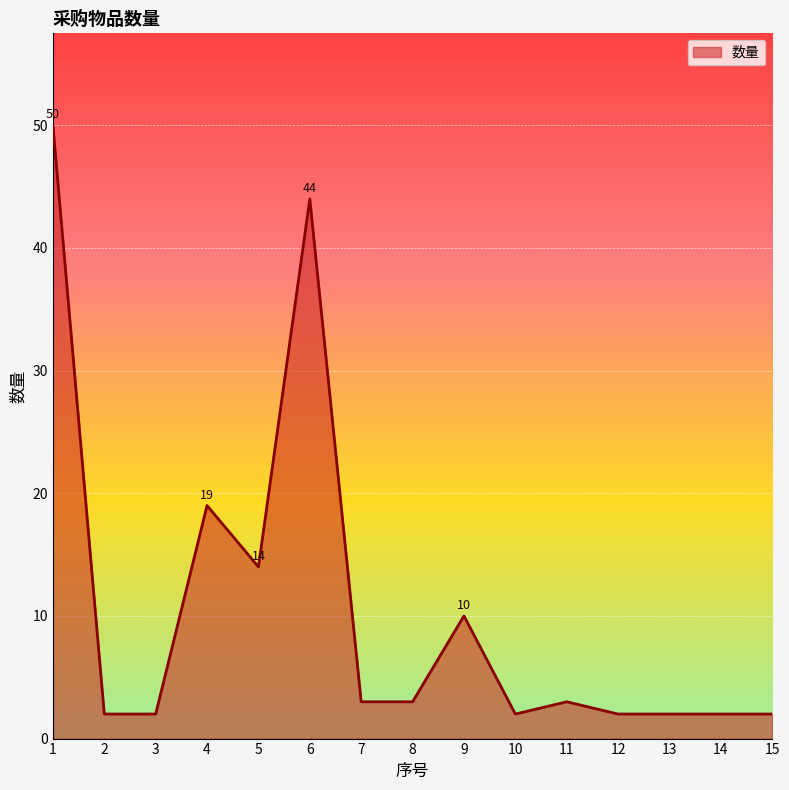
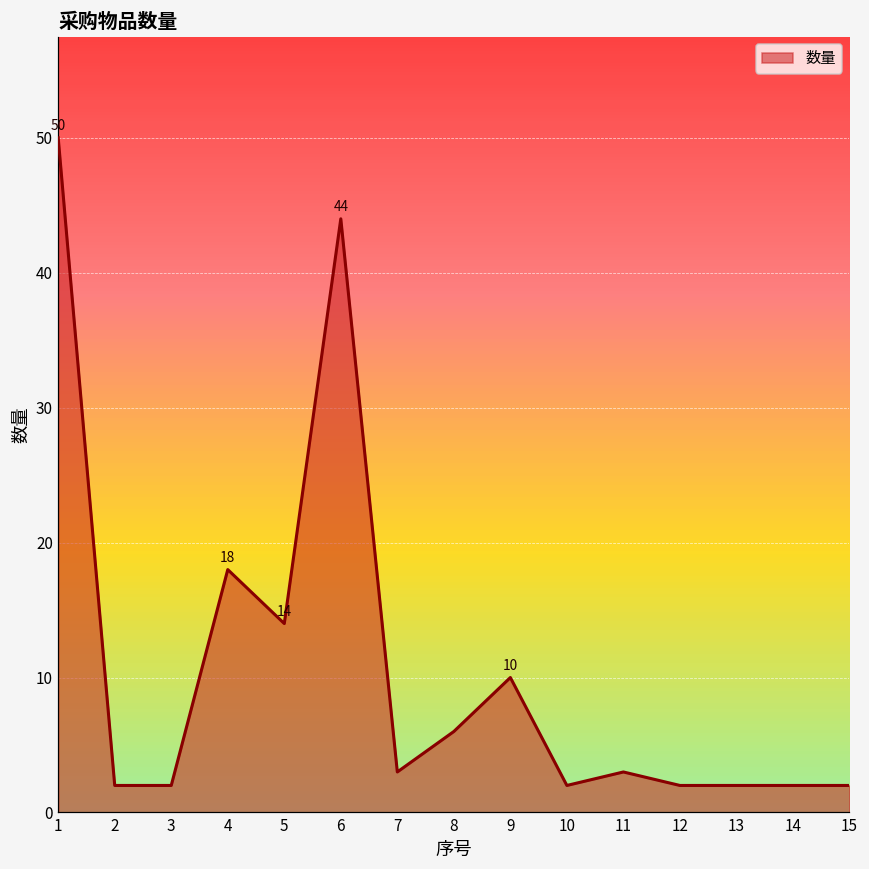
4: 19 -> 18
8: 3 -> 6
